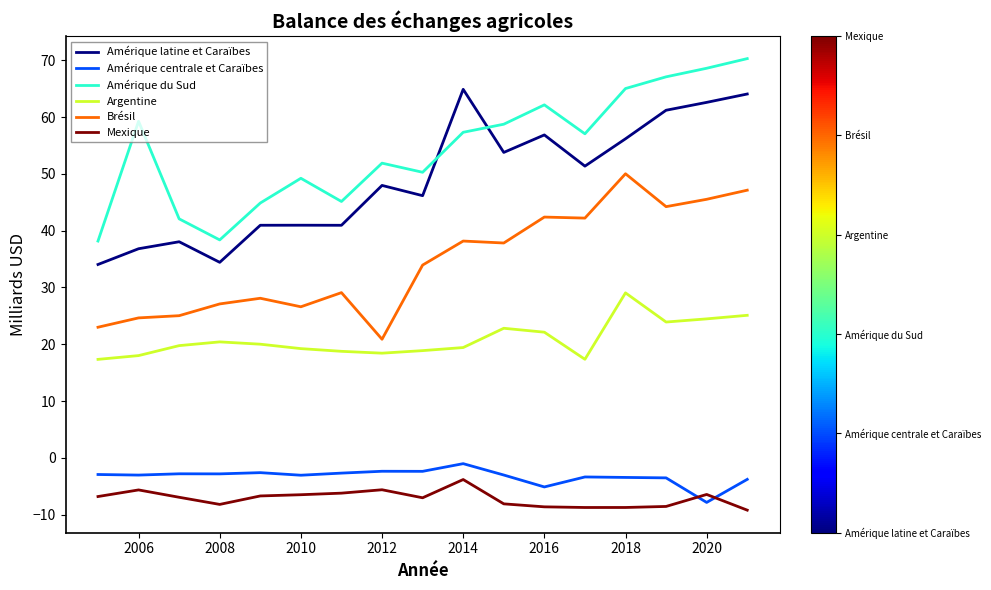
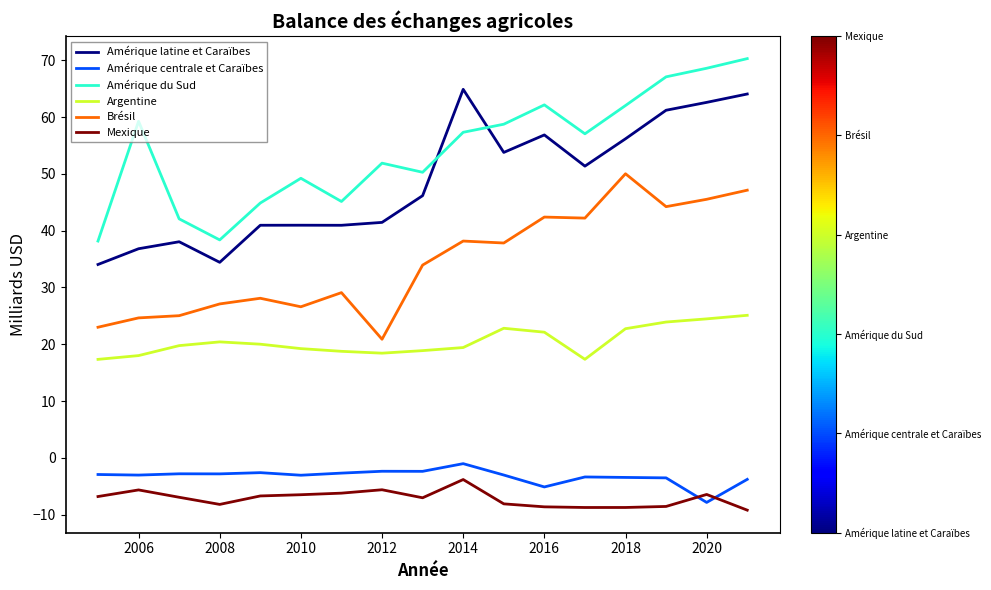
Amérique latine et Caraïbes, 2012: 48 -> 41
Amérique du Sud, 2018: 65 -> 62
Argentine, 2018: 29 -> 23
